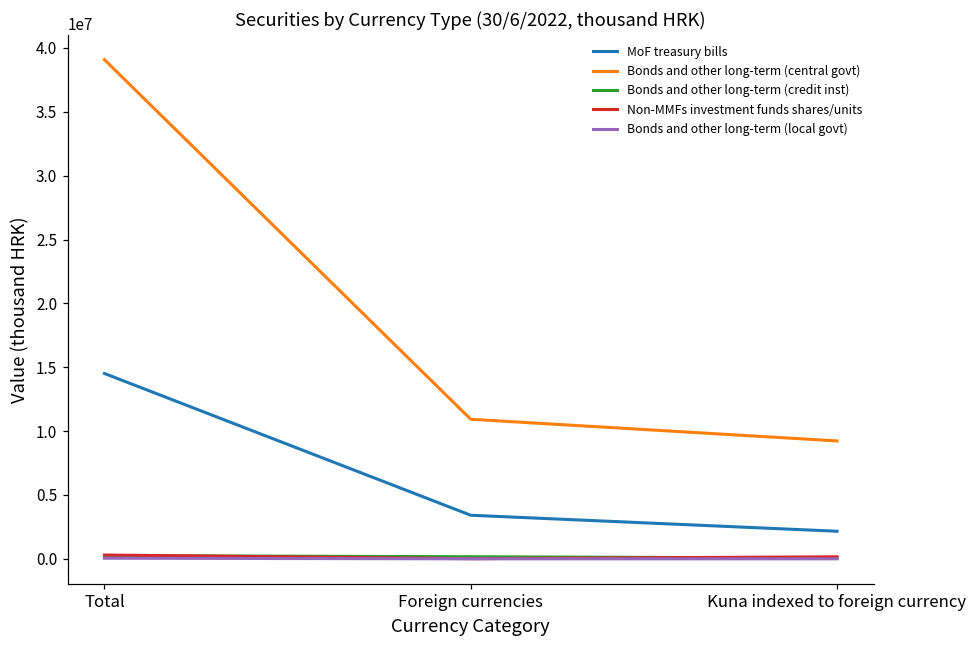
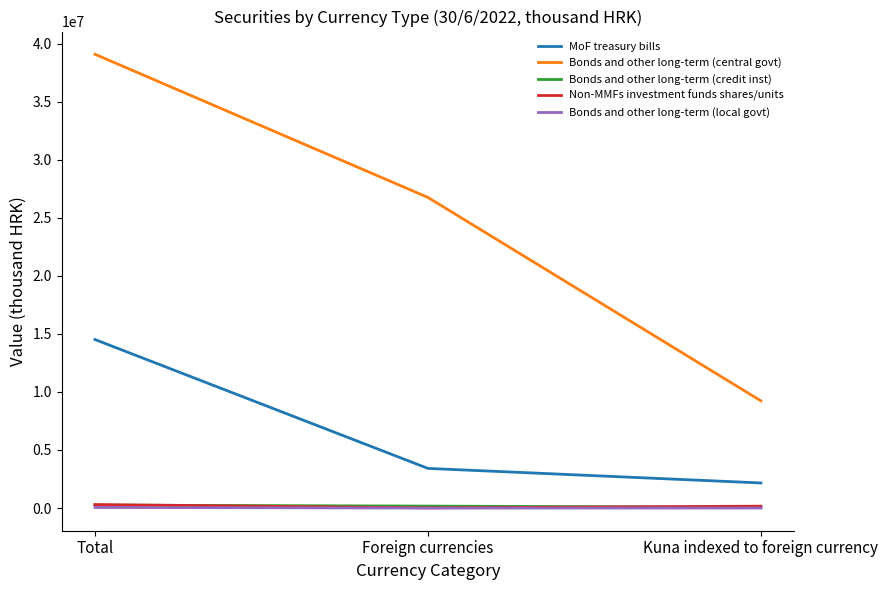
Bonds and other long-term (central govt), Foreign currencies: 10900000 -> 26800000
